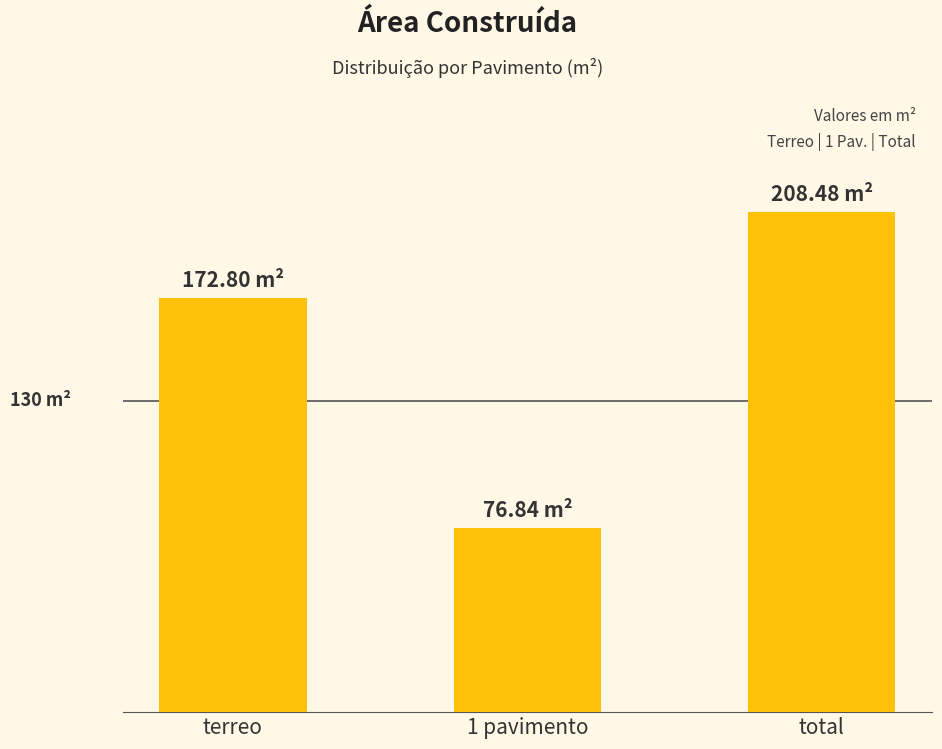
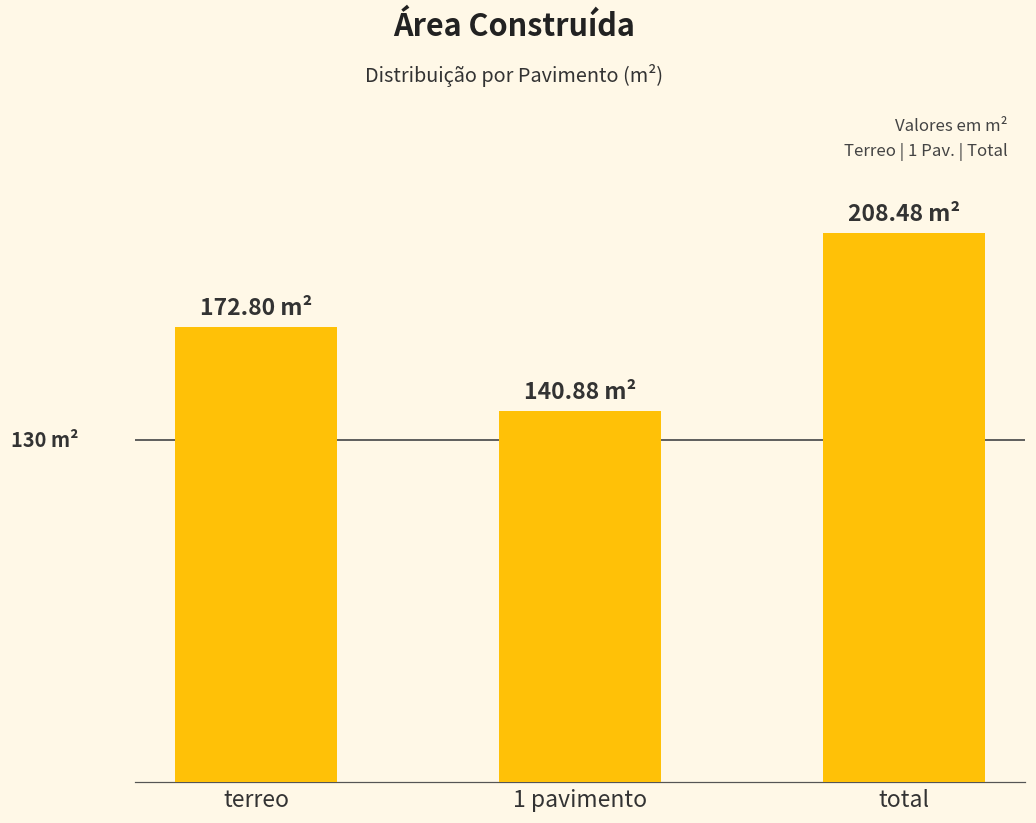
1 pavimento: 76.84 -> 140.88
